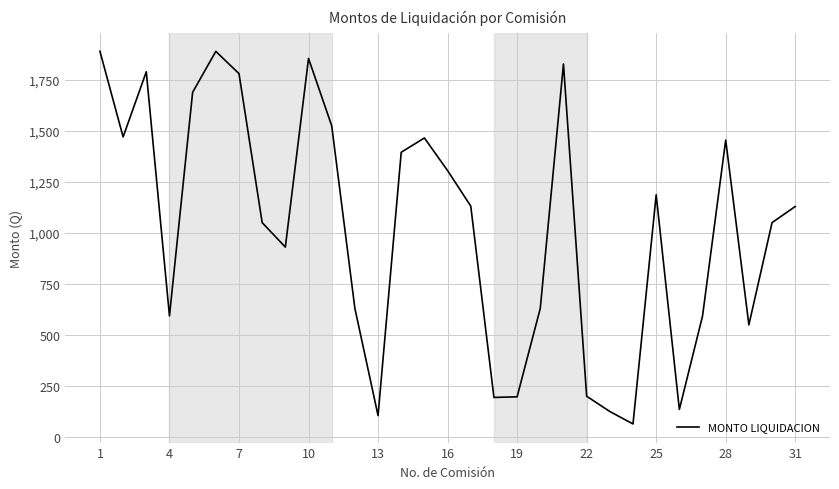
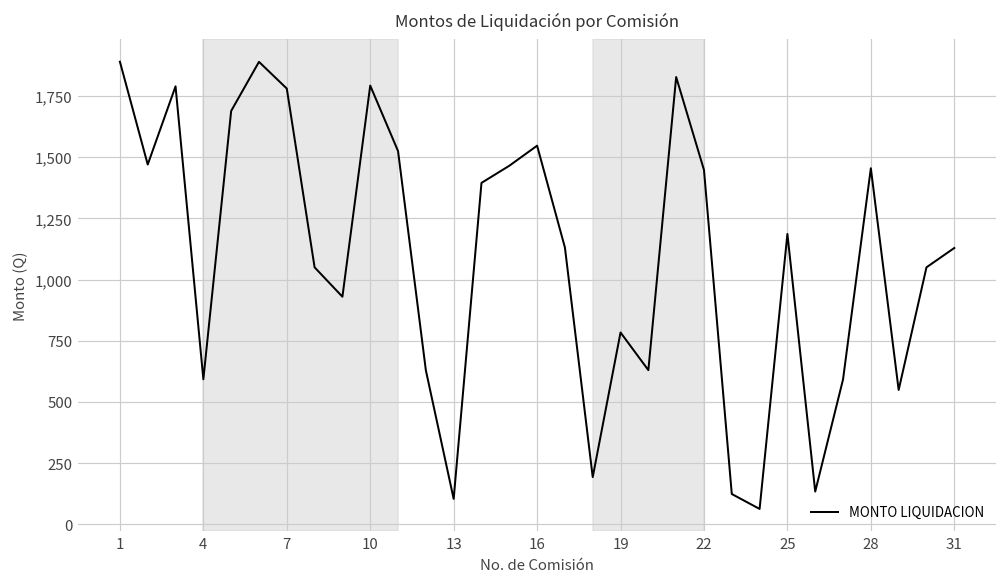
10: 1,850 -> 1,790
16: 1,310 -> 1,550
19: 200 -> 780
22: 200 -> 1,450
